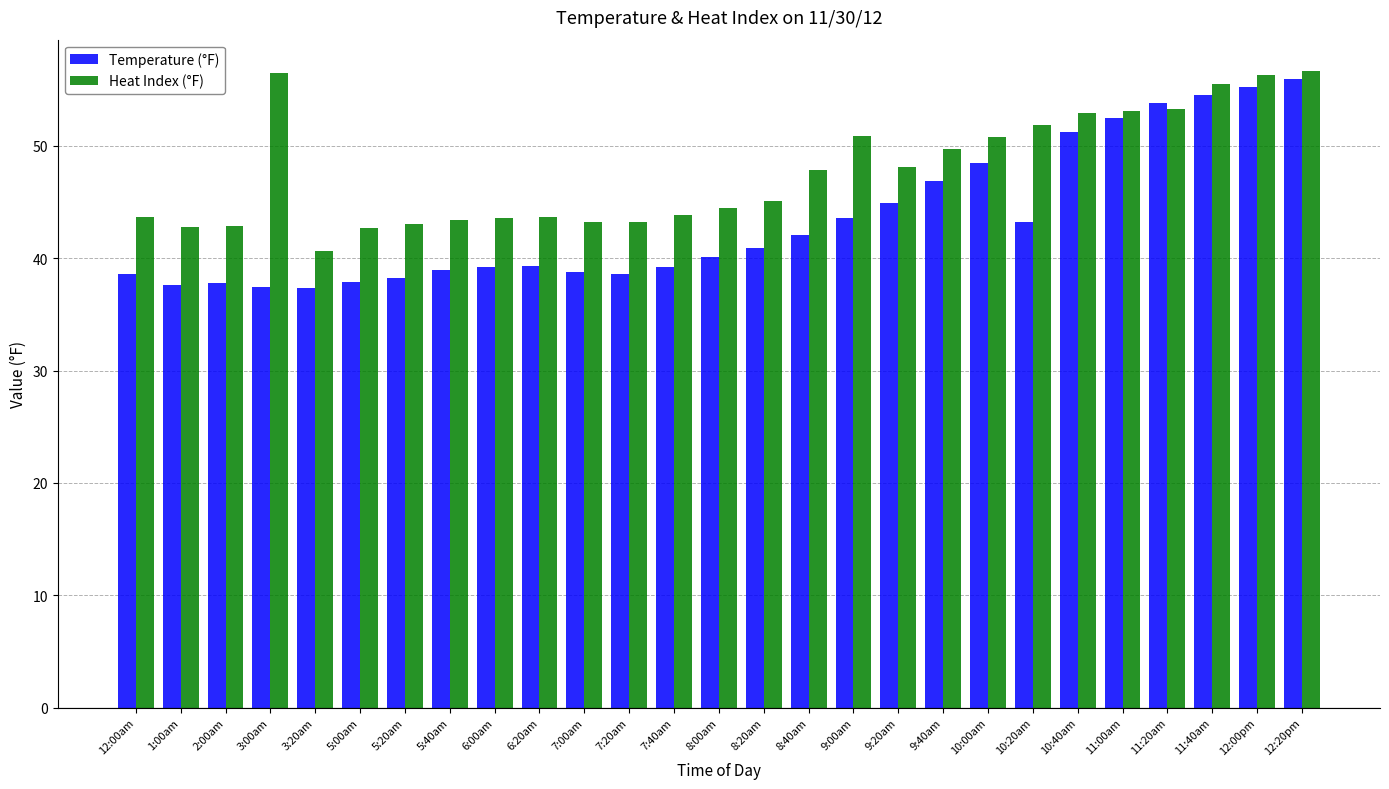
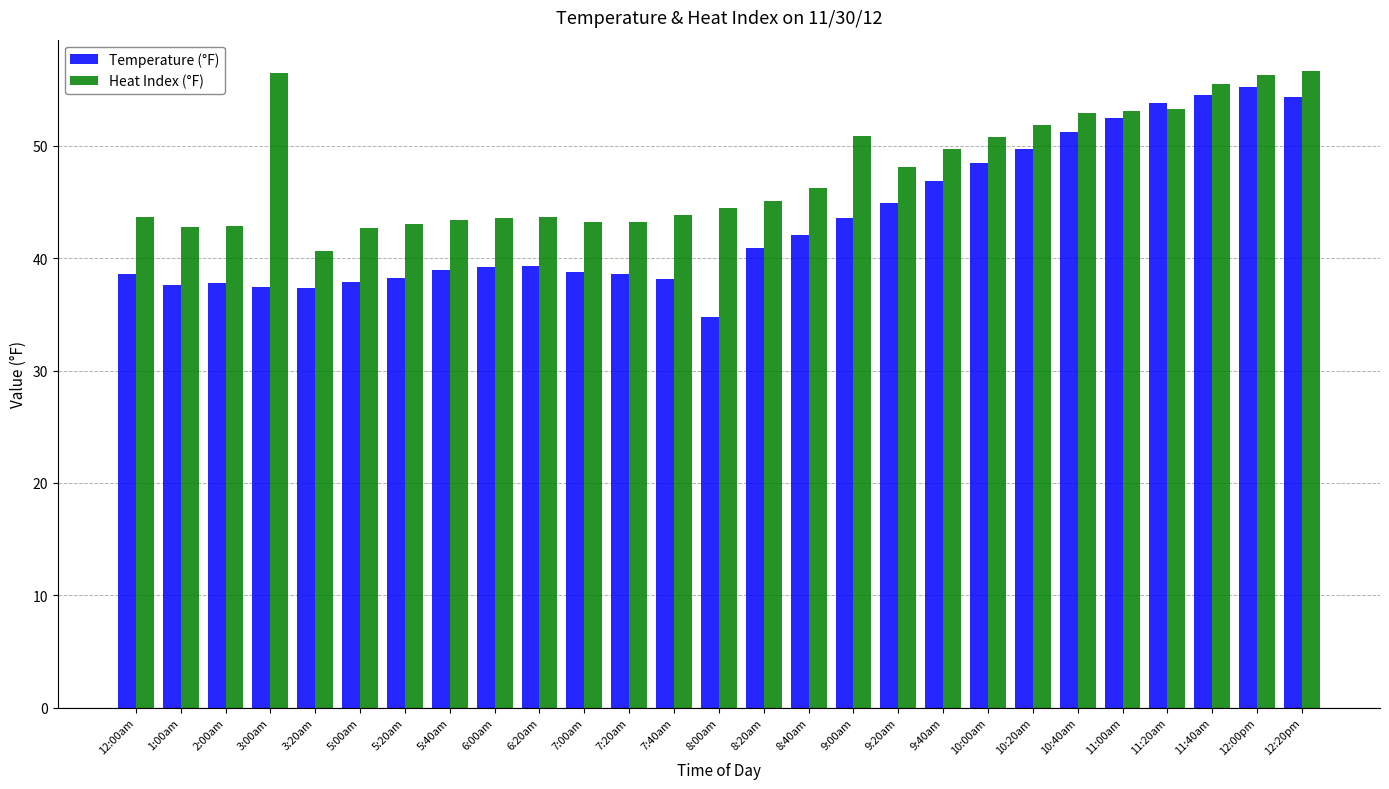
Temperature (°F), 7:40am: 39.2 -> 38.1
Temperature (°F), 8:00am: 40.1 -> 34.8
Heat Index (°F), 8:40am: 47.8 -> 46.2
Temperature (°F), 10:20am: 43.2 -> 49.7
Temperature (°F), 12:20pm: 55.9 -> 54.3
